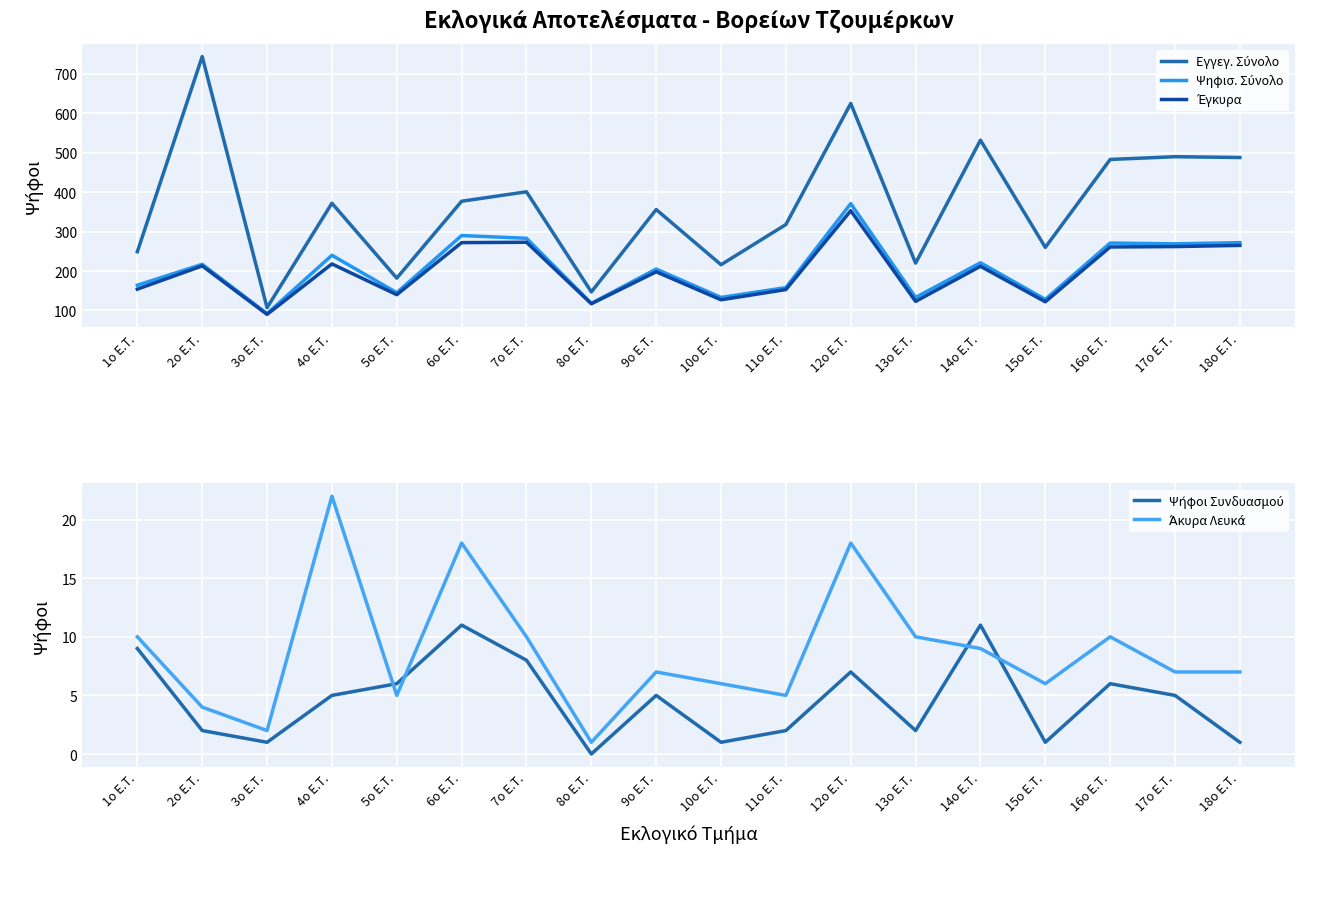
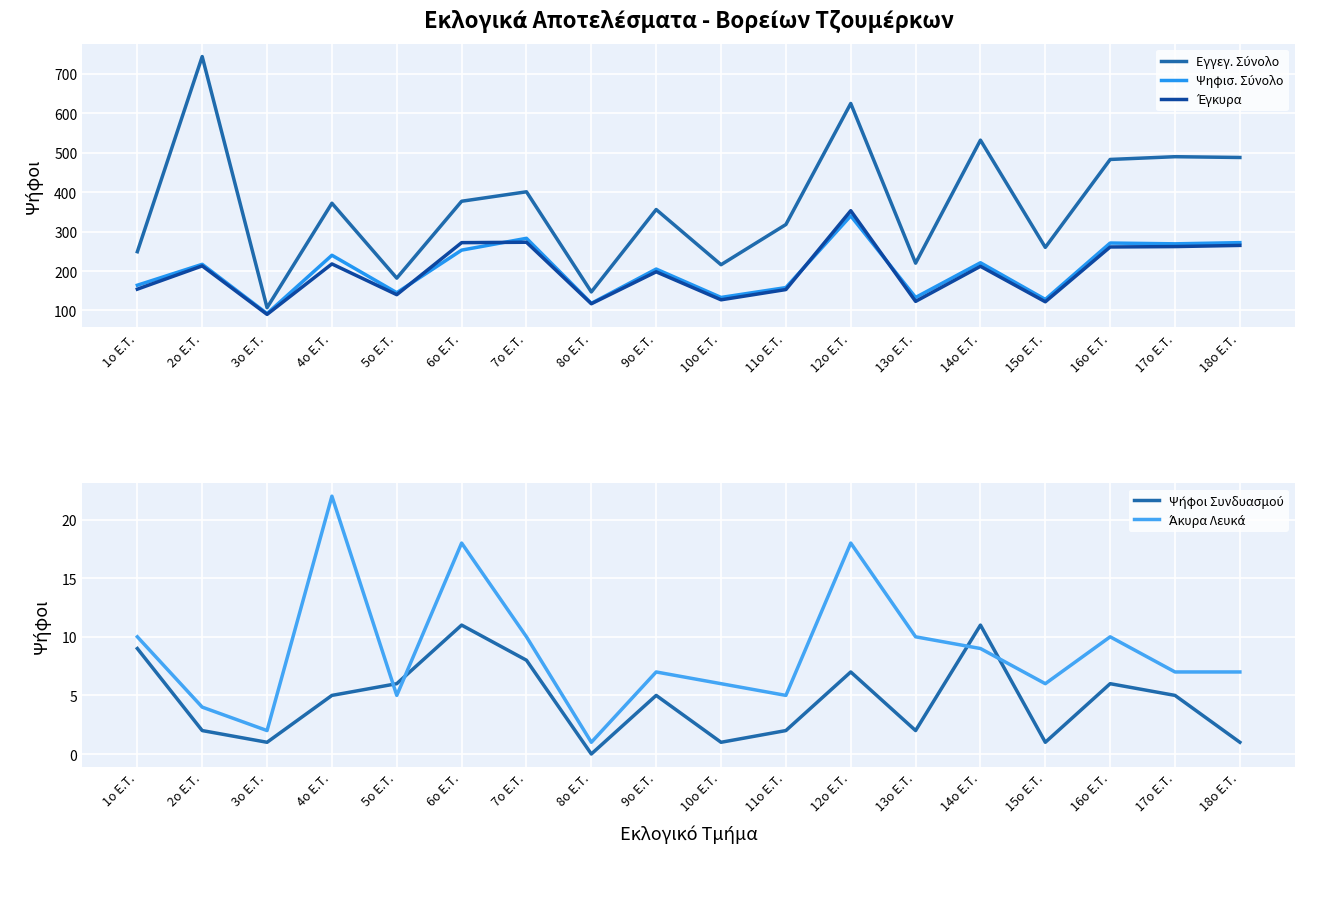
Εκλογικά Αποτελέσματα - Βορείων Τζουμέρκων, Ψηφισ. Σύνολο, 6o E.T.: 290 -> 250
Εκλογικά Αποτελέσματα - Βορείων Τζουμέρκων, Ψηφισ. Σύνολο, 12o E.T.: 370 -> 340
